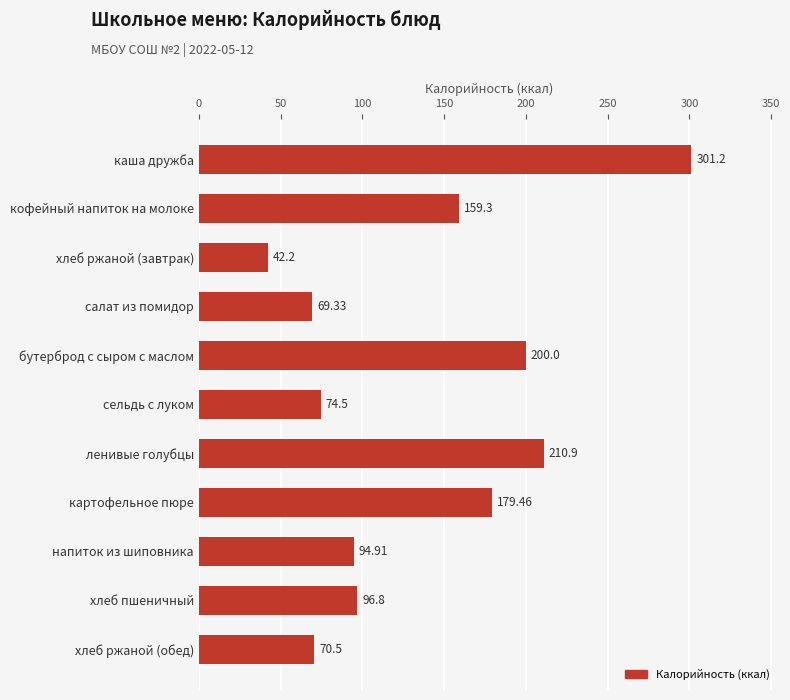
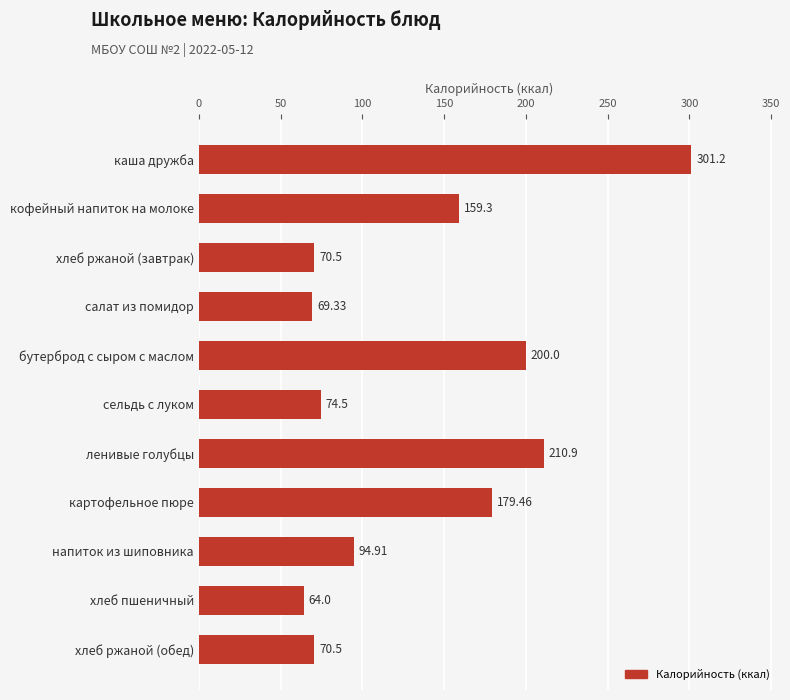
хлеб ржаной (завтрак): 42.2 -> 70.5
хлеб пшеничный: 96.8 -> 64.0
